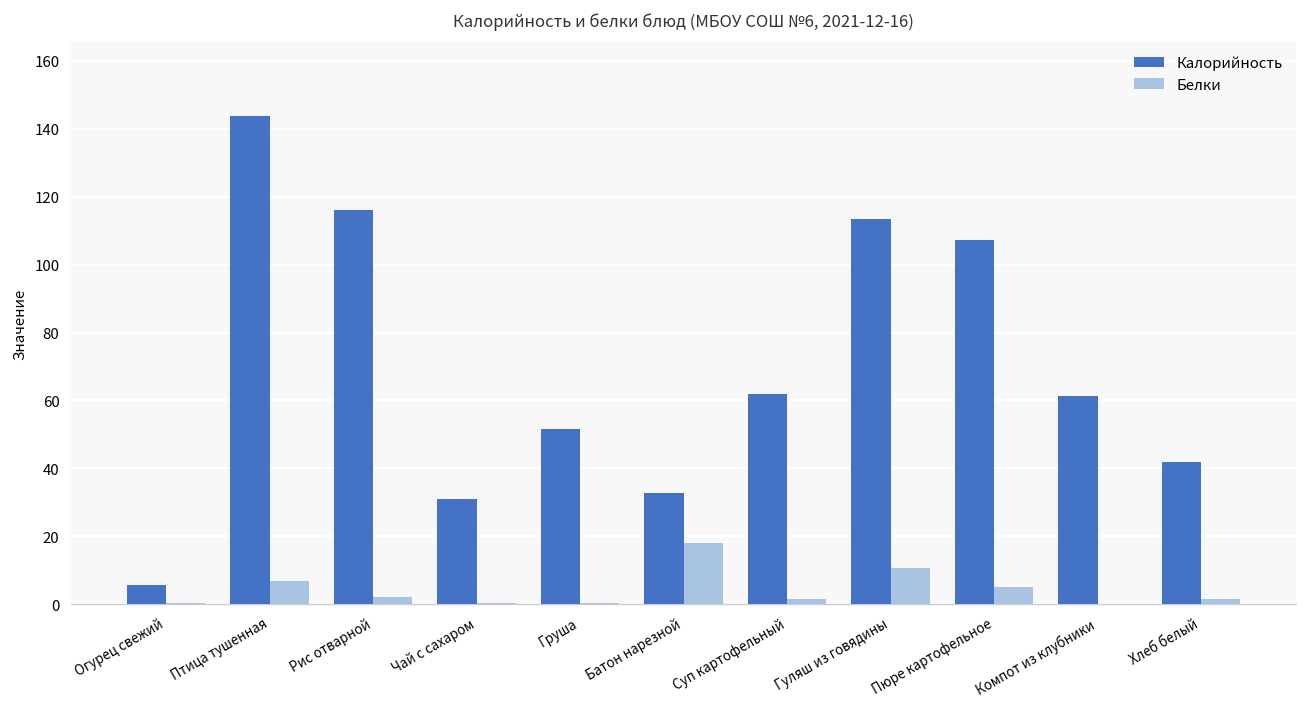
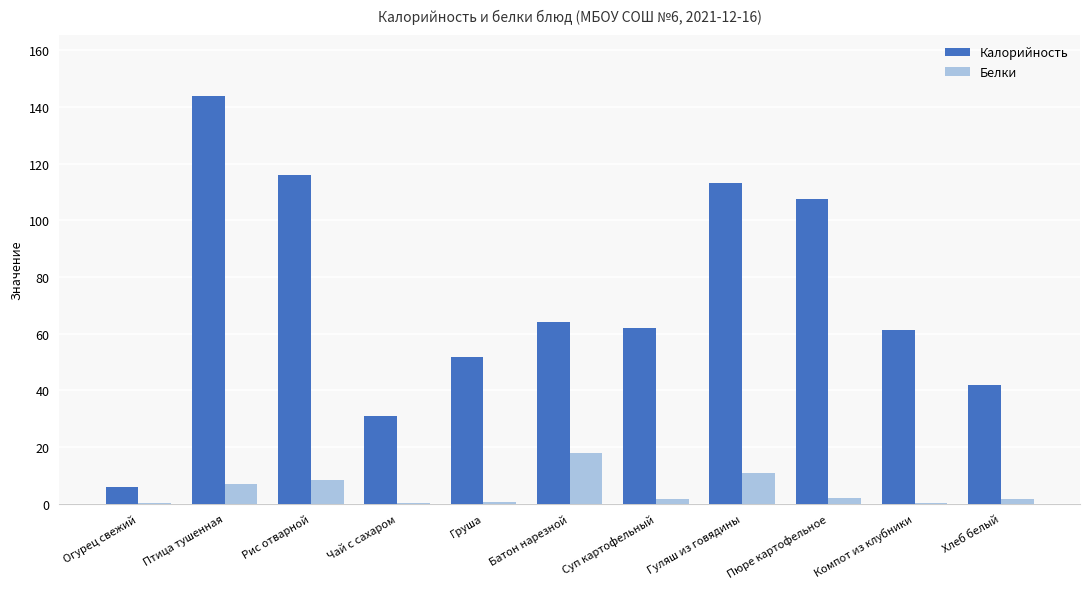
Белки, Рис отварной: 2 -> 8
Калорийность, Батон нарезной: 33 -> 64
Белки, Пюре картофельное: 5 -> 2
